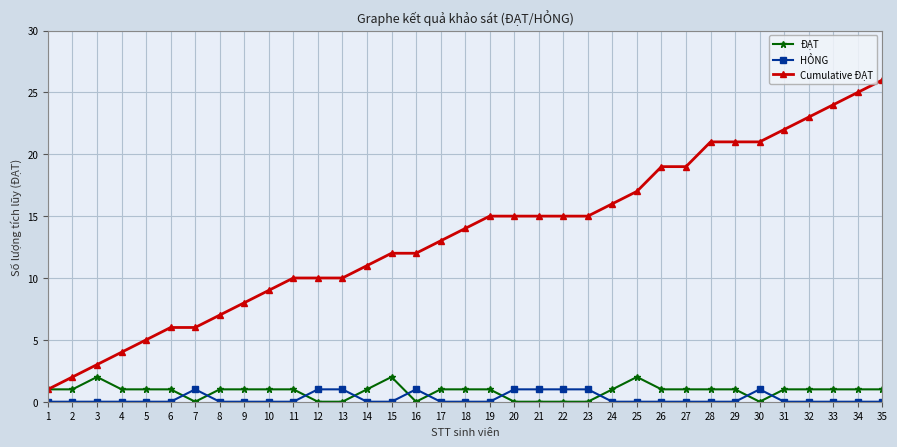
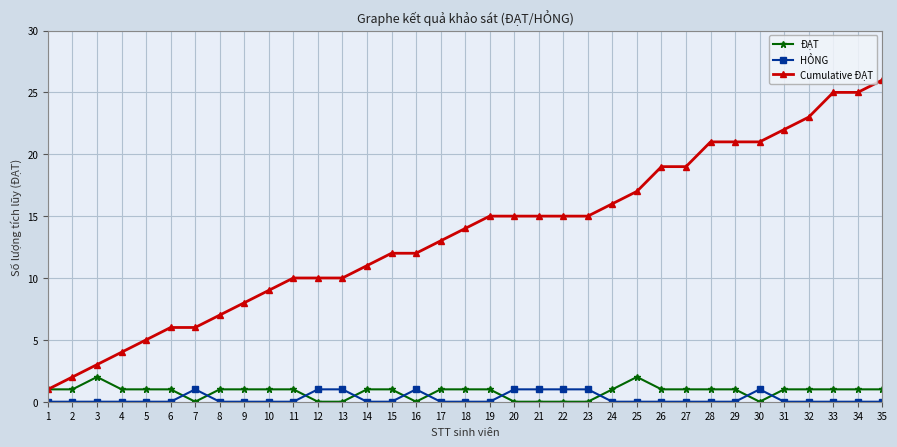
ĐẠT, 15: 2 -> 1
Cumulative ĐẠT, 33: 24 -> 25
